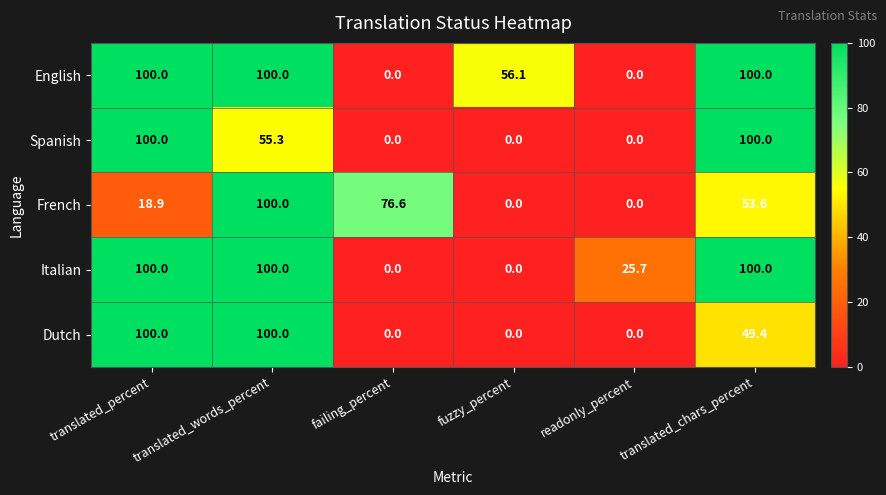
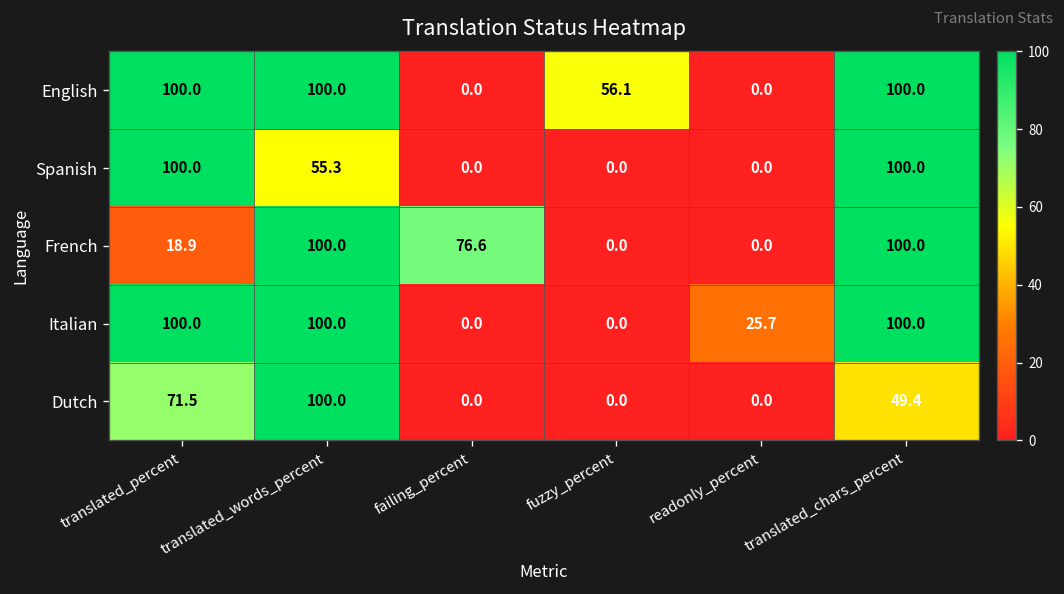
French, translated_chars_percent: 53.6 -> 100.0
Dutch, translated_percent: 100.0 -> 71.5
